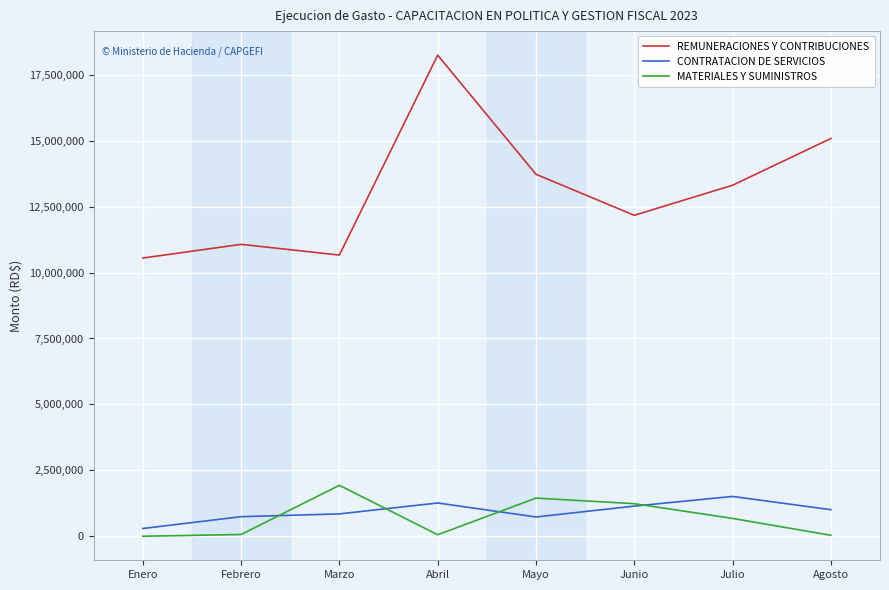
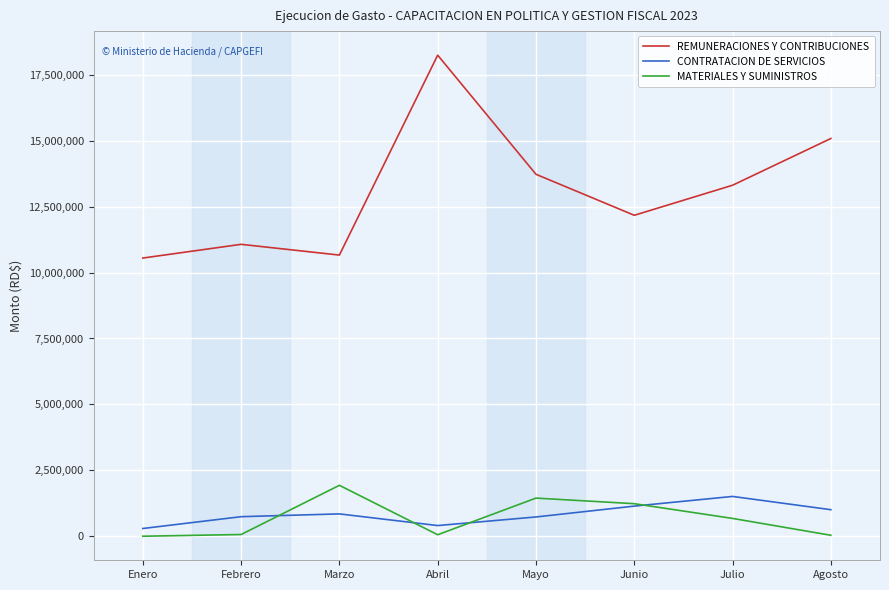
CONTRATACION DE SERVICIOS, Abril: 1,300,000 -> 400,000
